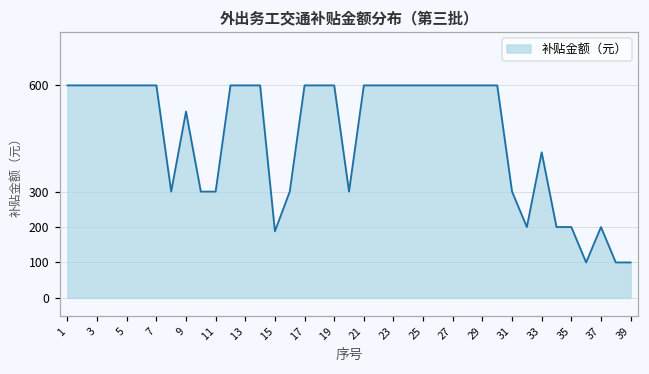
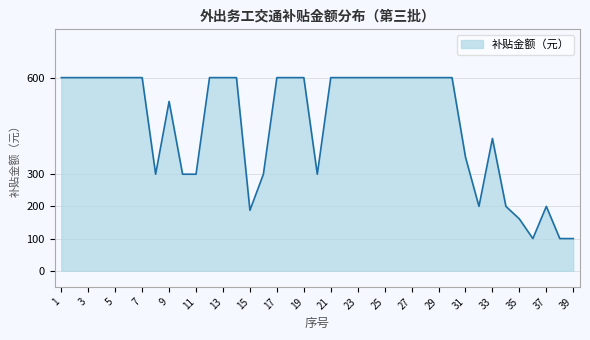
31: 300 -> 350
35: 200 -> 160
